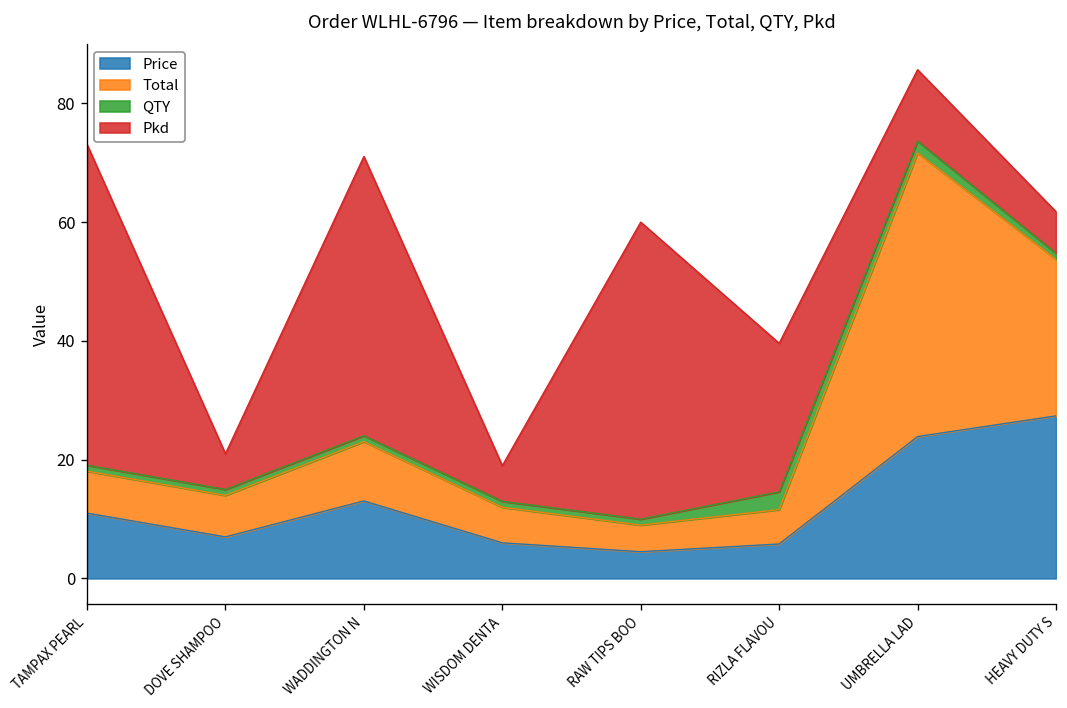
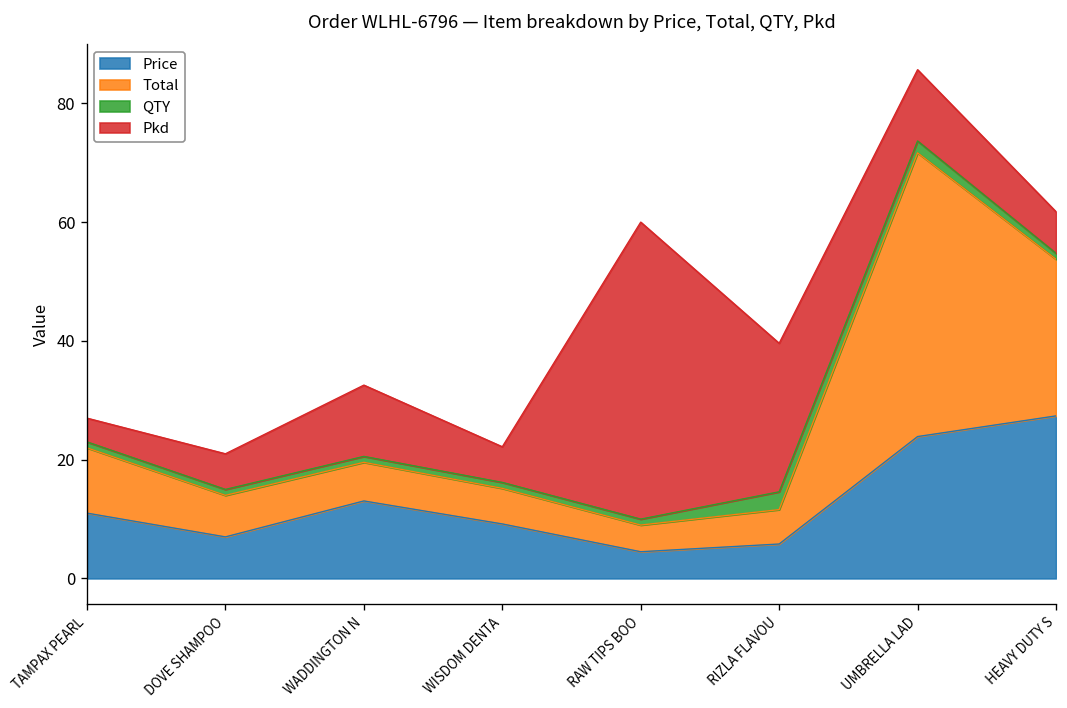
Total, TAMPAX PEARL: 7 -> 11
Pkd, TAMPAX PEARL: 54 -> 4
Total, WADDINGTON N: 10 -> 7
Pkd, WADDINGTON N: 47 -> 12
Price, WISDOM DENTA: 6 -> 9
